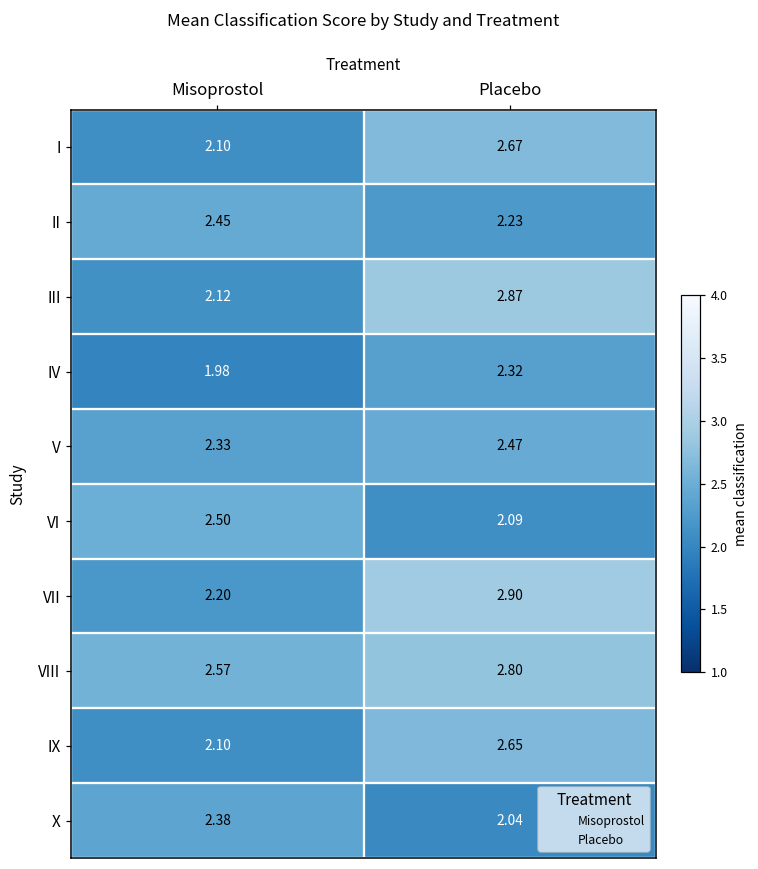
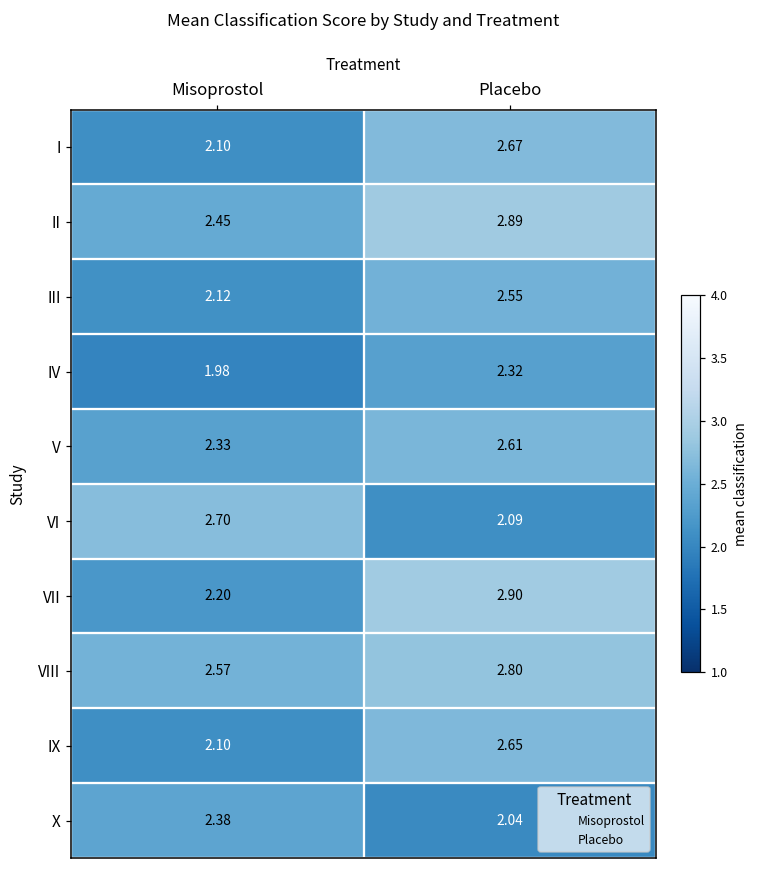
II, Placebo: 2.23 -> 2.89
III, Placebo: 2.87 -> 2.55
V, Placebo: 2.47 -> 2.61
VI, Misoprostol: 2.50 -> 2.70
